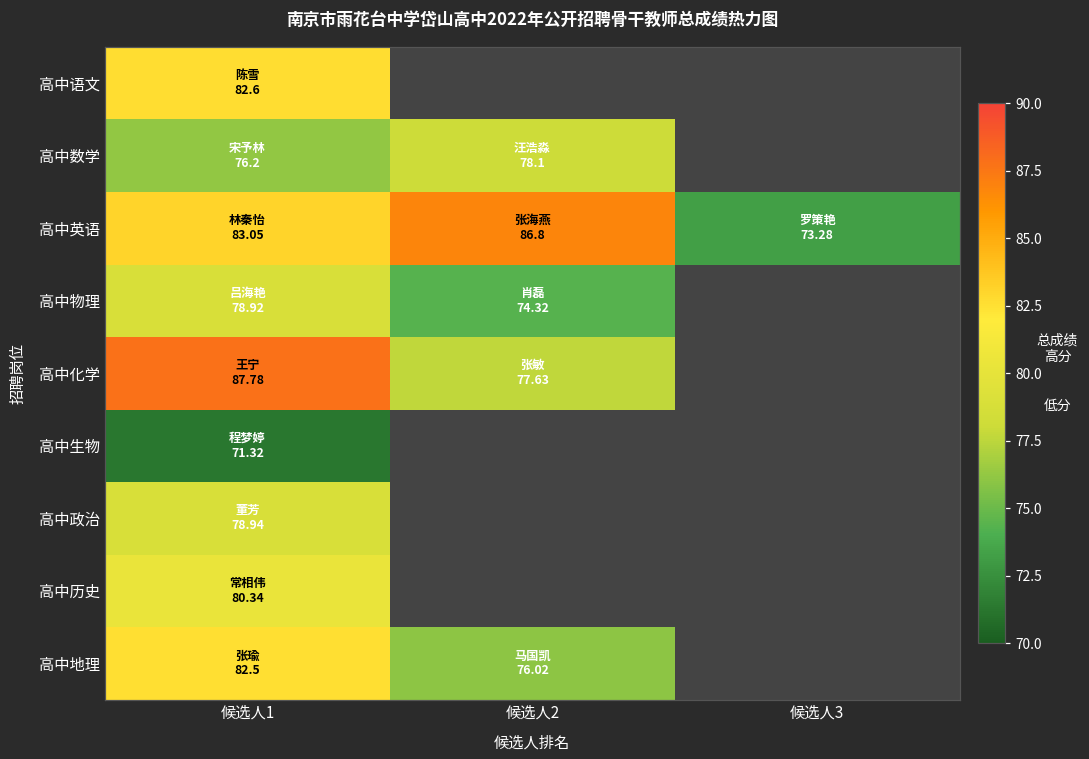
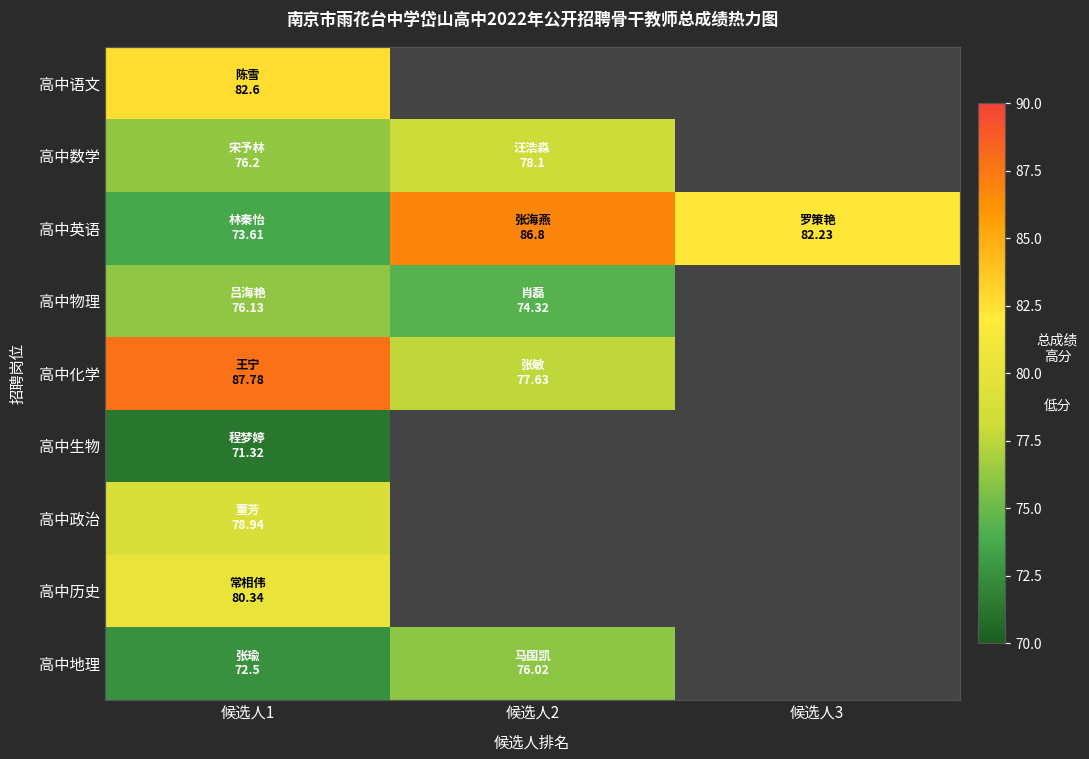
高中英语, 候选人1: 83.05 -> 73.61
高中英语, 候选人3: 73.28 -> 82.23
高中物理, 候选人1: 78.92 -> 76.13
高中地理, 候选人1: 82.5 -> 72.5
